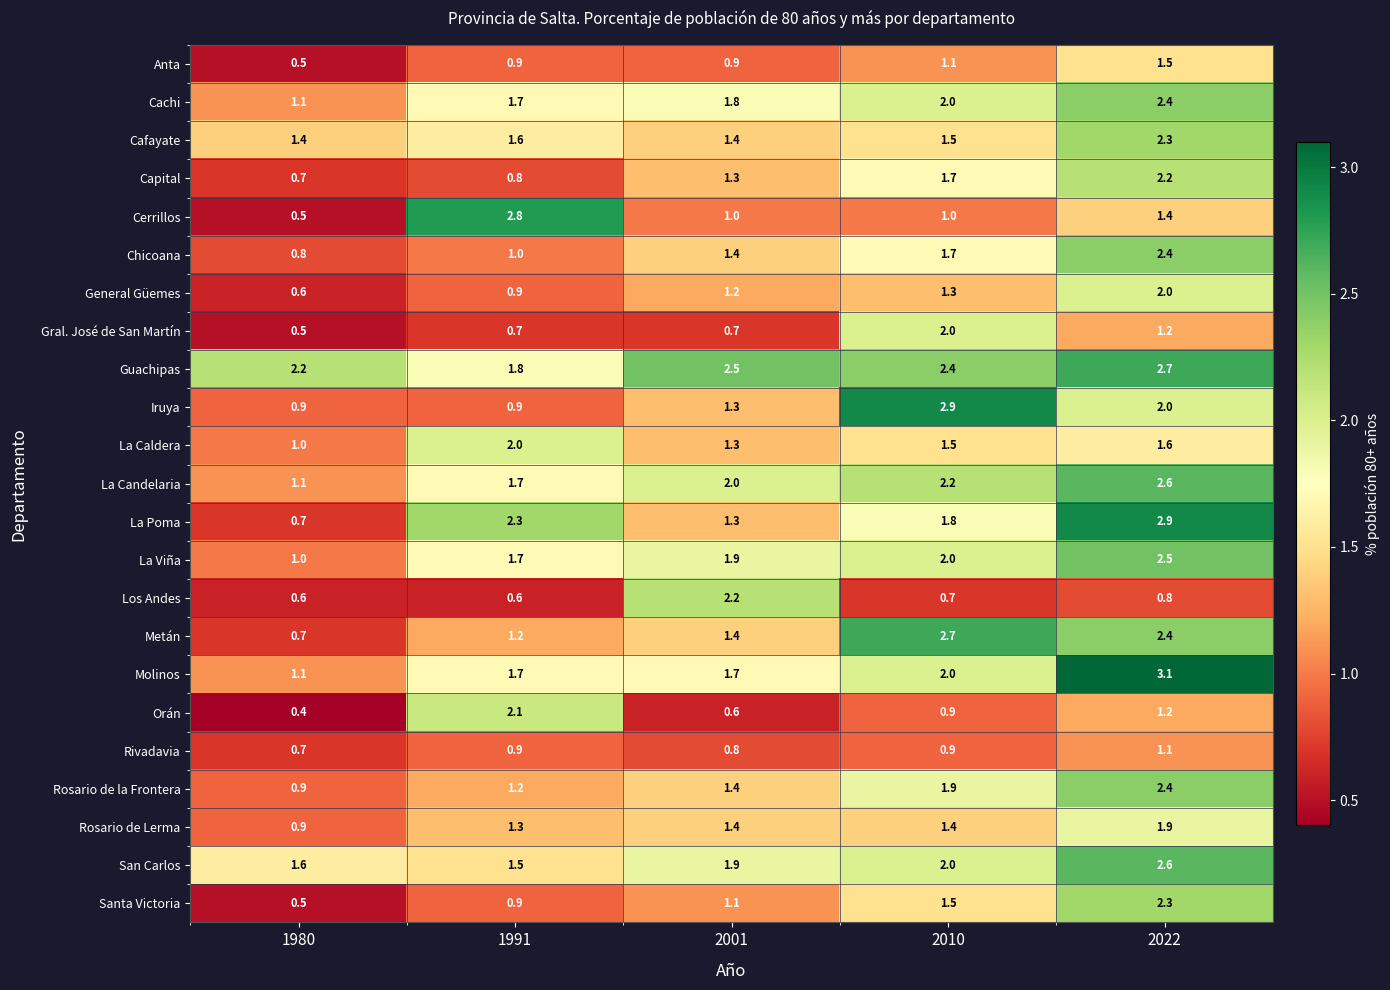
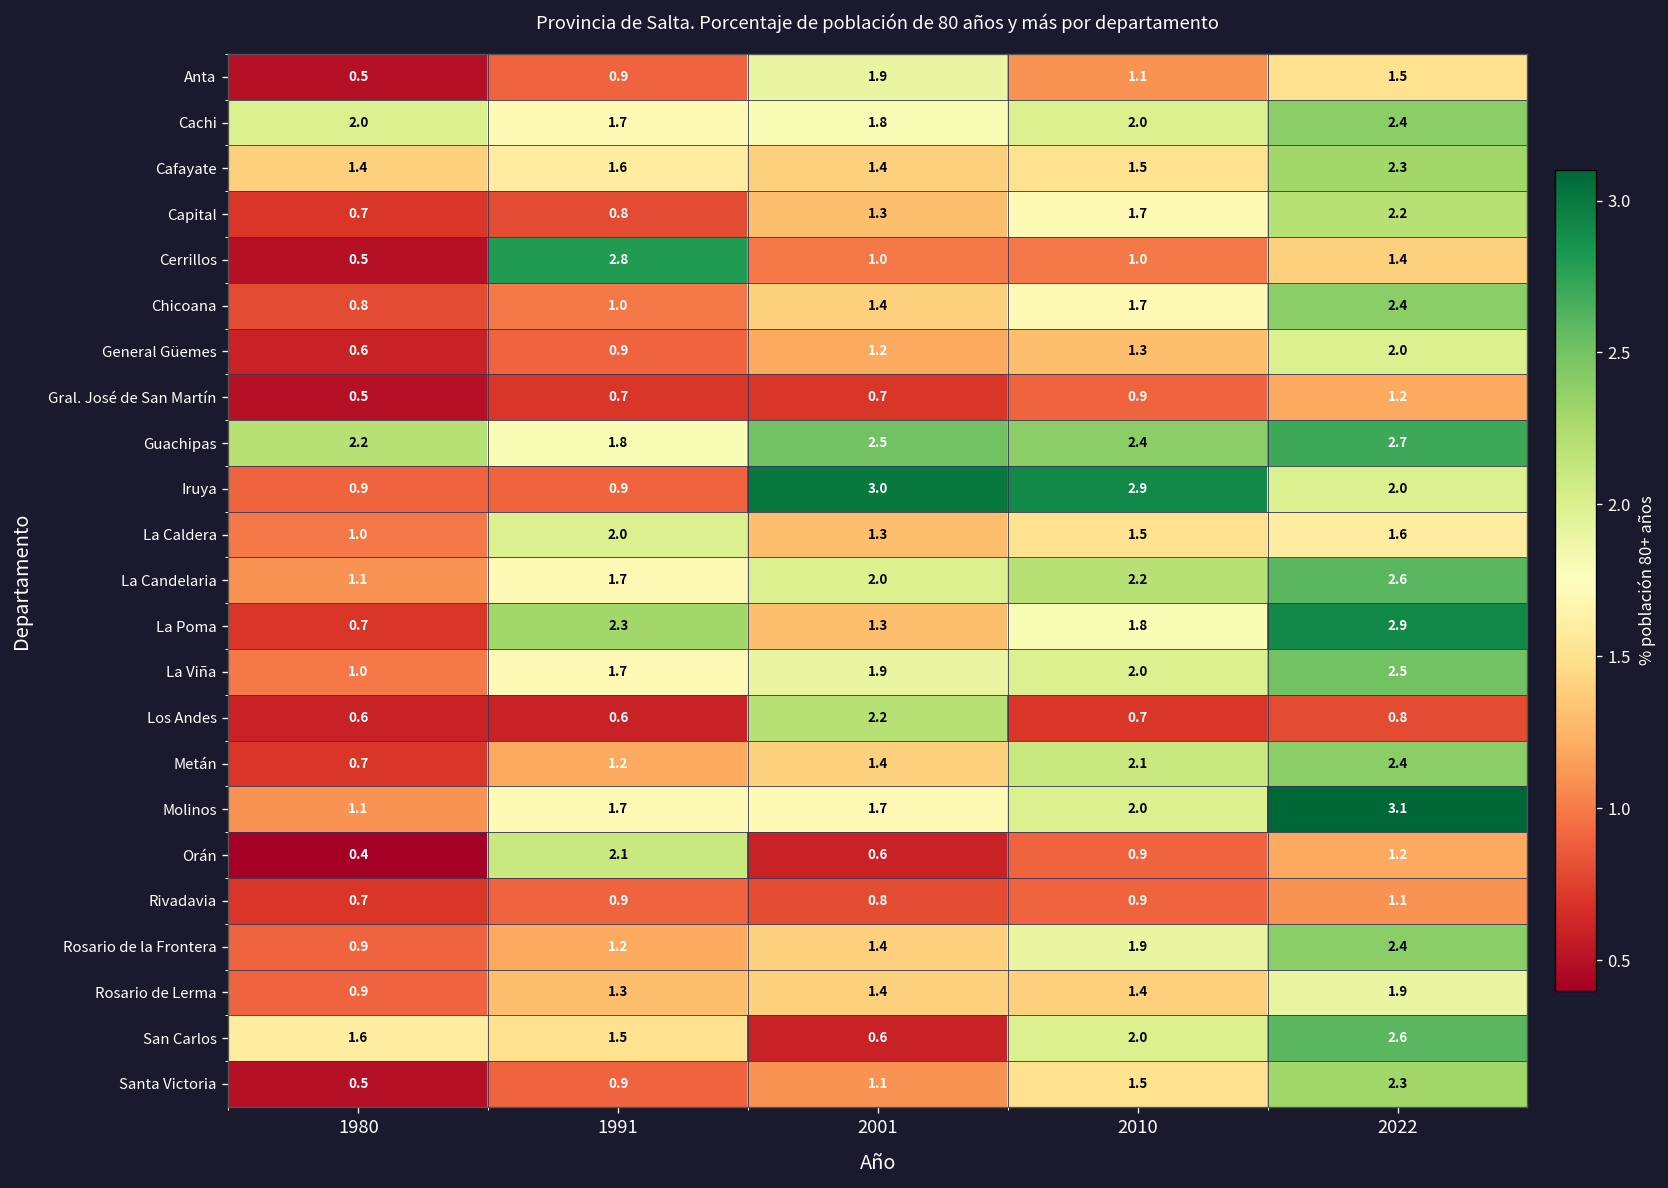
Anta, 2001: 0.9 -> 1.9
Cachi, 1980: 1.1 -> 2.0
Gral. José de San Martín, 2010: 2.0 -> 0.9
Iruya, 2001: 1.3 -> 3.0
Metán, 2010: 2.7 -> 2.1
San Carlos, 2001: 1.9 -> 0.6
